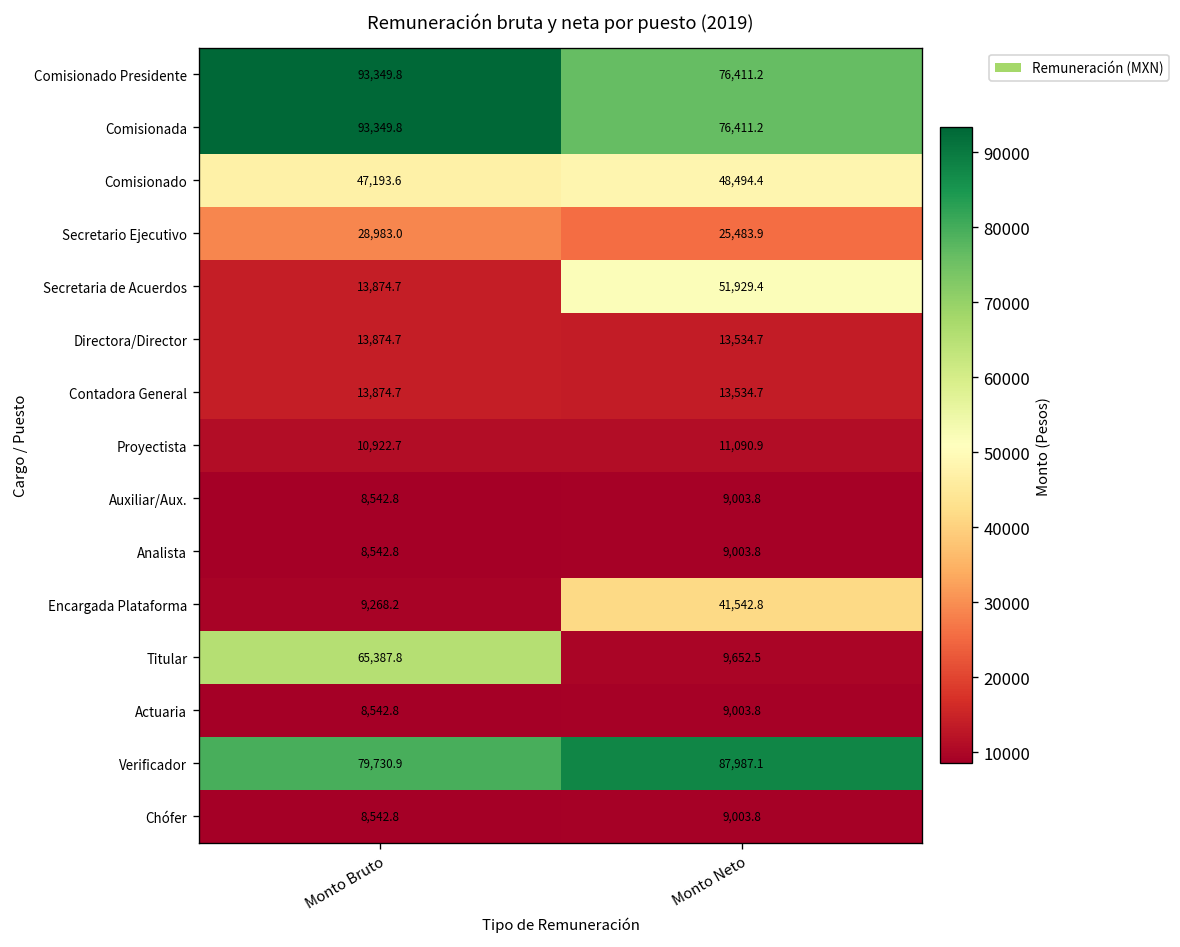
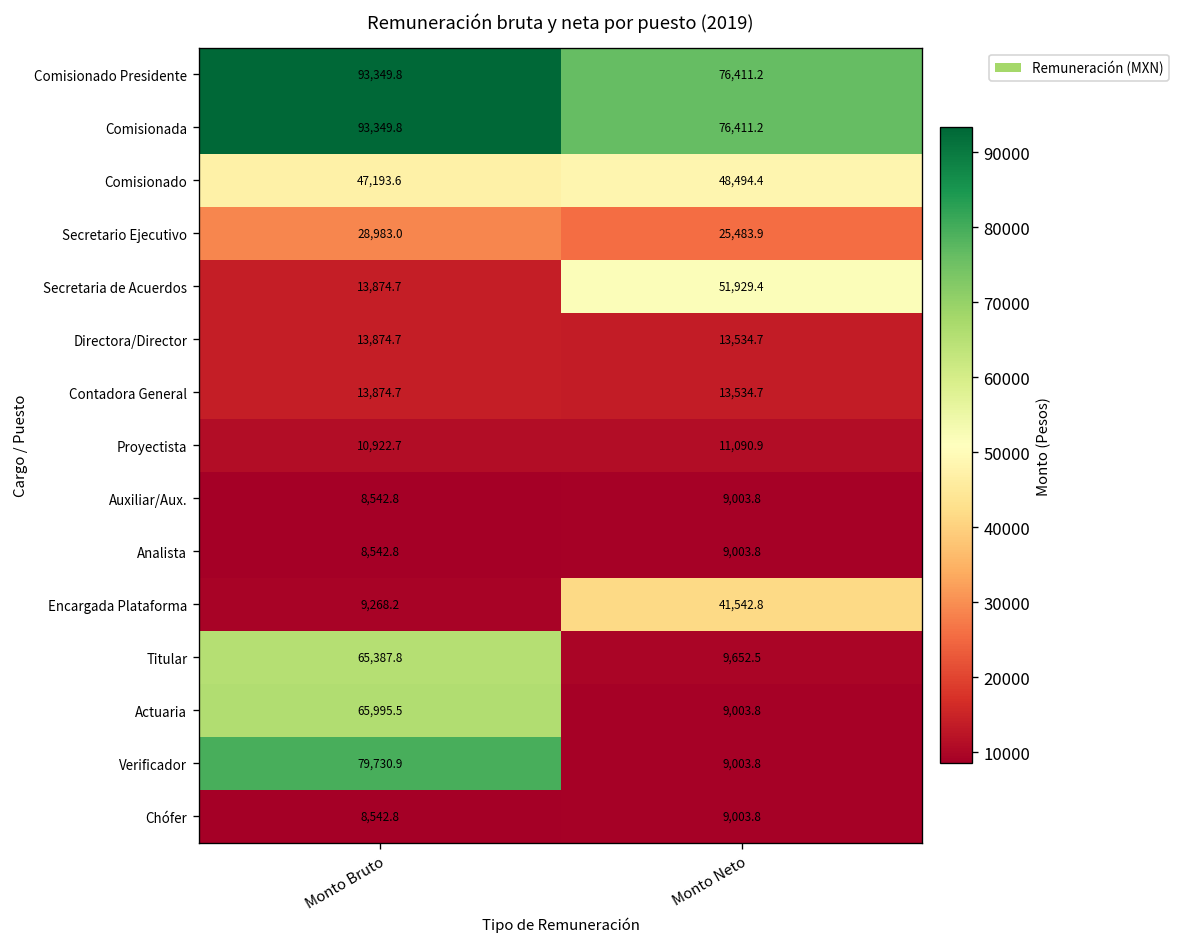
Actuaria, Monto Bruto: 8,542.8 -> 65,995.5
Verificador, Monto Neto: 87,987.1 -> 9,003.8
